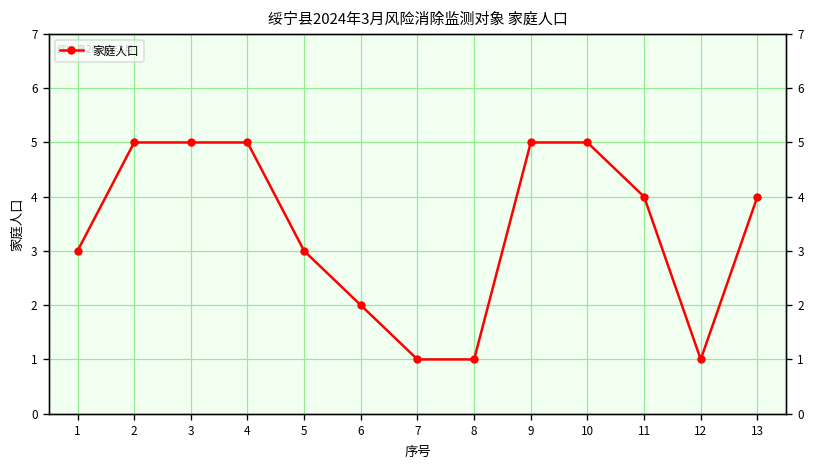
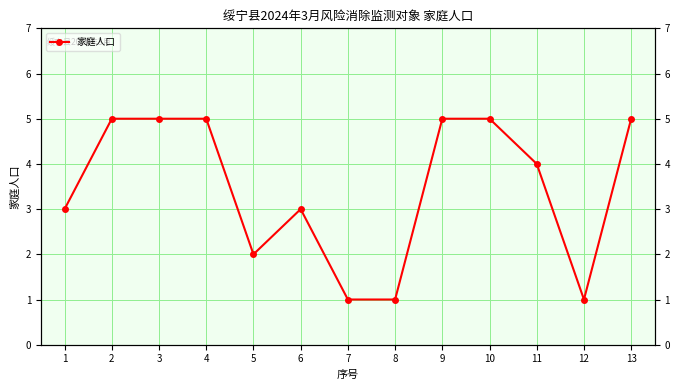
5: 3 -> 2
6: 2 -> 3
13: 4 -> 5
